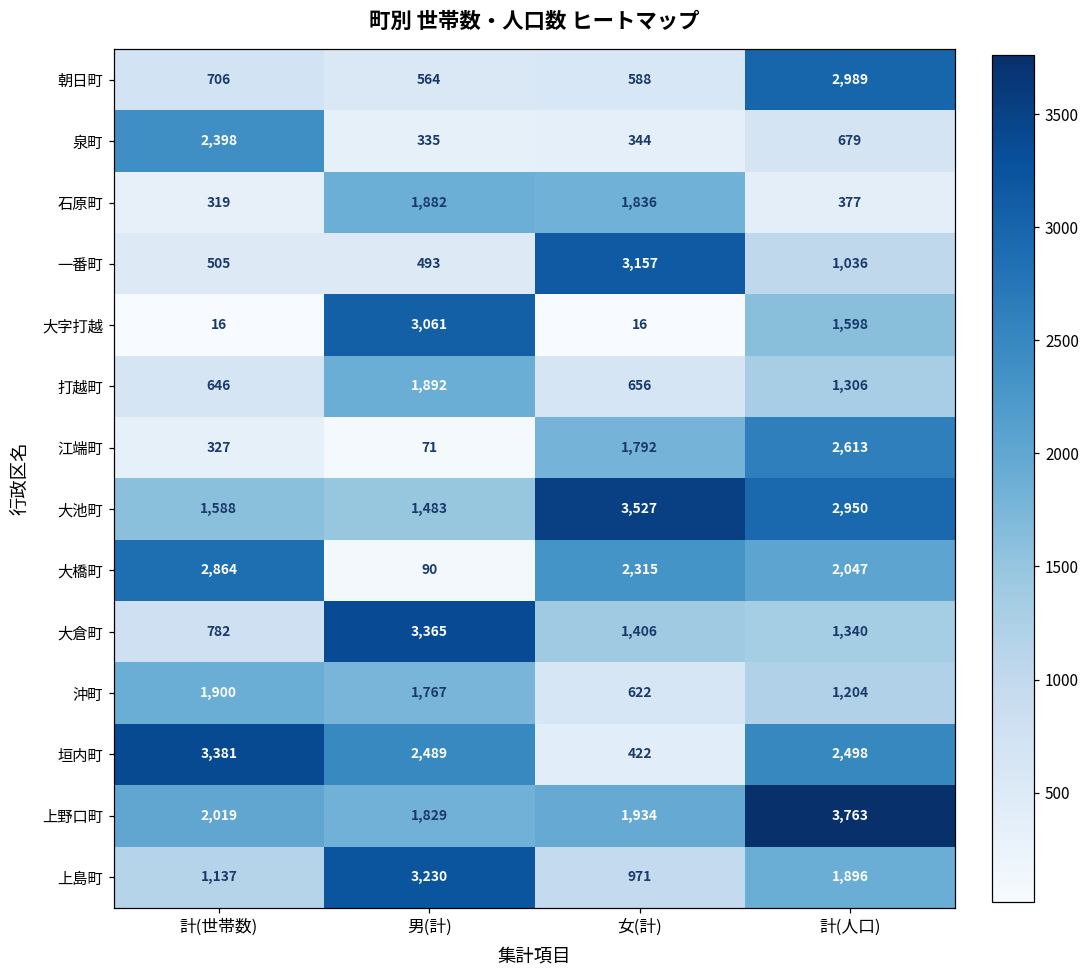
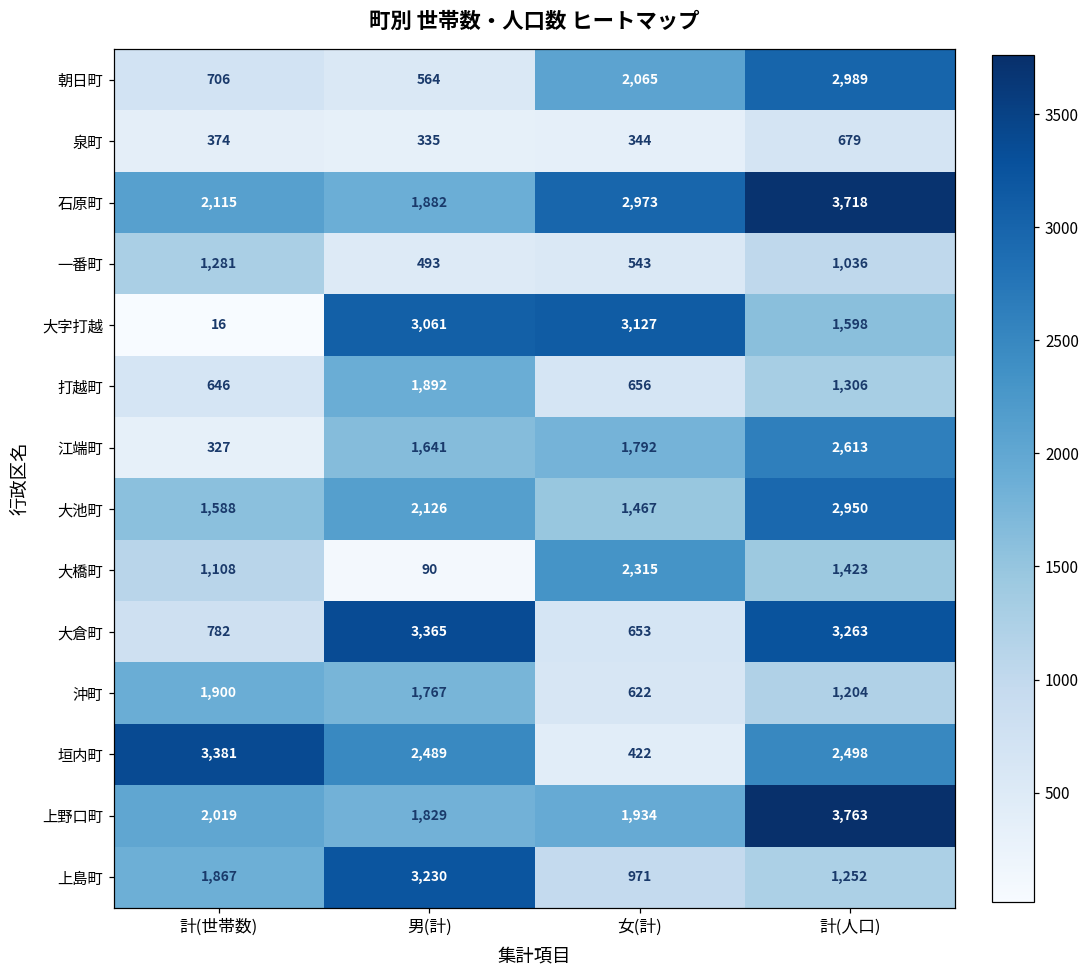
朝日町, 女(計): 588 -> 2,065
泉町, 計(世帯数): 2,398 -> 374
石原町, 計(世帯数): 319 -> 2,115
石原町, 女(計): 1,836 -> 2,973
石原町, 計(人口): 377 -> 3,718
一番町, 計(世帯数): 505 -> 1,281
一番町, 女(計): 3,157 -> 543
大字打越, 女(計): 16 -> 3,127
江端町, 男(計): 71 -> 1,641
大池町, 男(計): 1,483 -> 2,126
大池町, 女(計): 3,527 -> 1,467
大橋町, 計(世帯数): 2,864 -> 1,108
大橋町, 計(人口): 2,047 -> 1,423
大倉町, 女(計): 1,406 -> 653
大倉町, 計(人口): 1,340 -> 3,263
上島町, 計(世帯数): 1,137 -> 1,867
上島町, 計(人口): 1,896 -> 1,252
